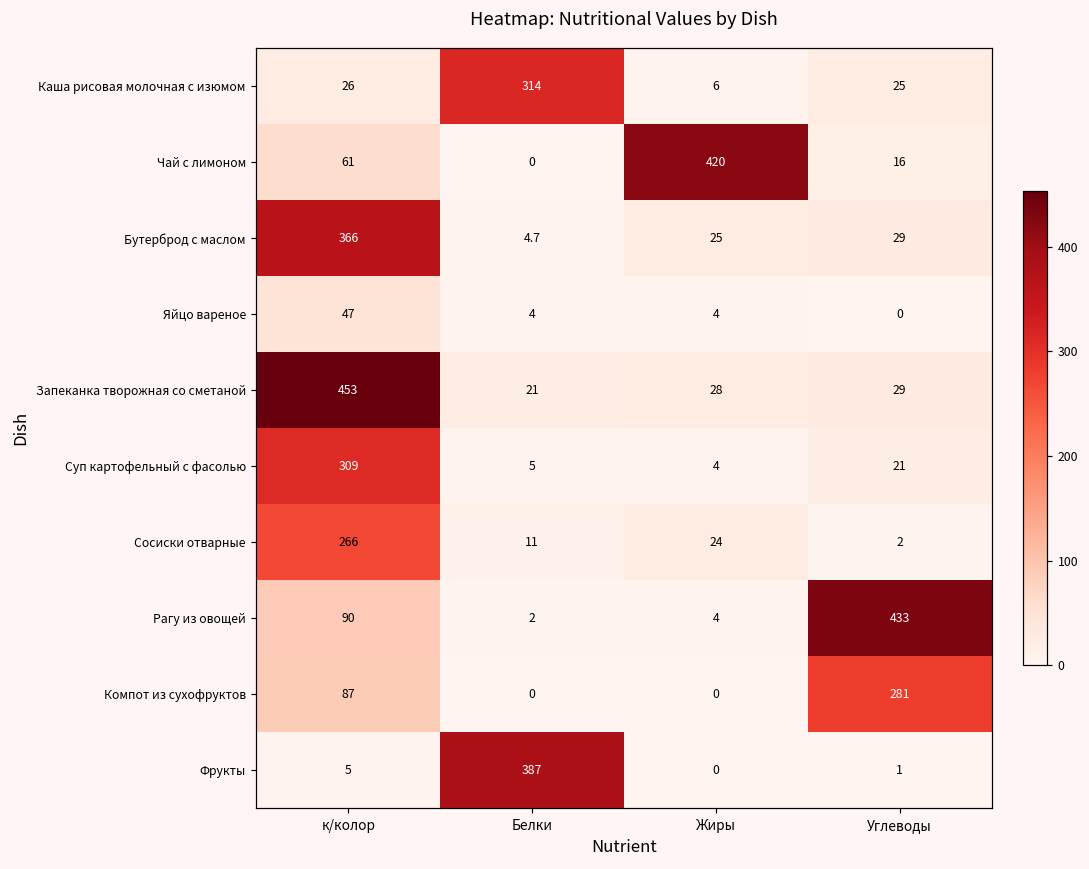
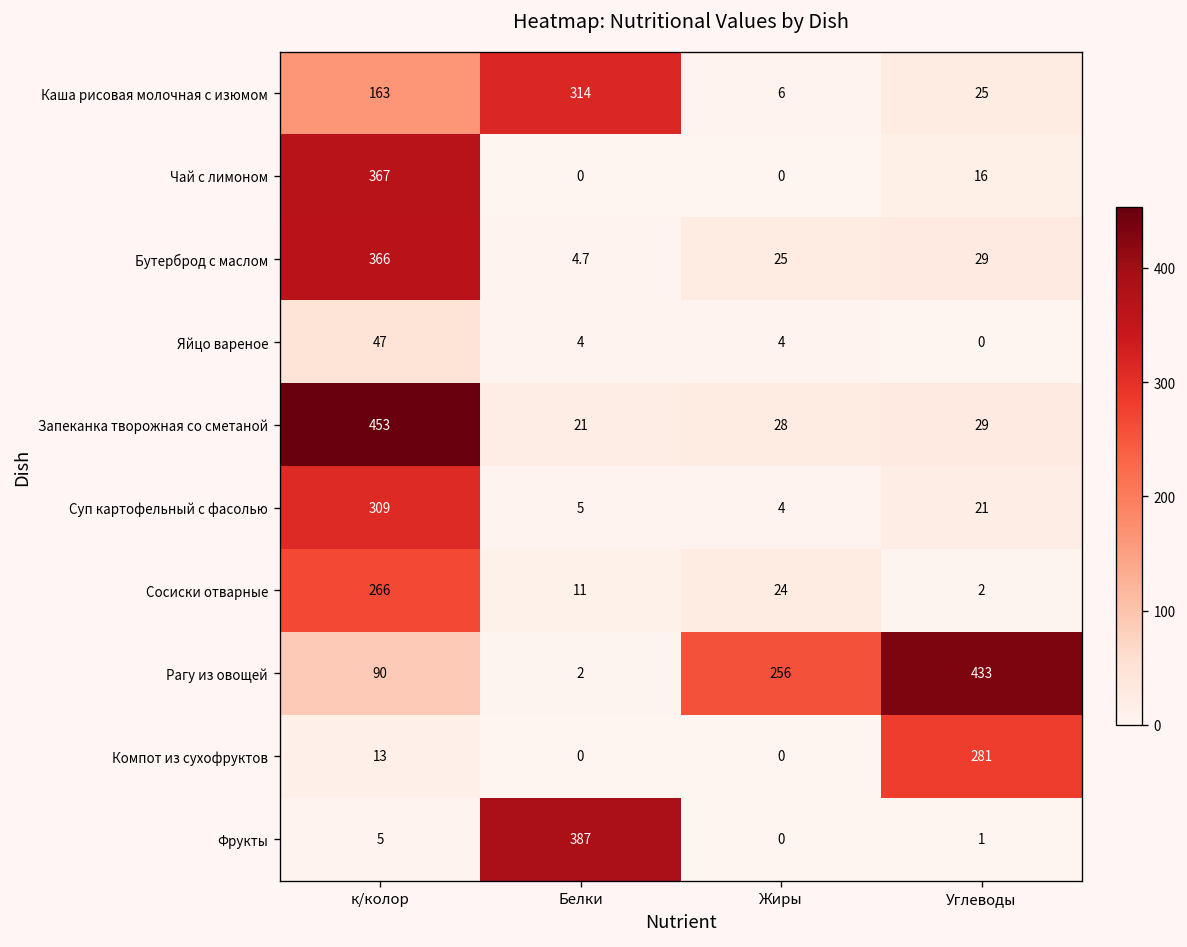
Каша рисовая молочная с изюмом, к/колор: 26 -> 163
Чай с лимоном, к/колор: 61 -> 367
Чай с лимоном, Жиры: 420 -> 0
Рагу из овощей, Жиры: 4 -> 256
Компот из сухофруктов, к/колор: 87 -> 13
